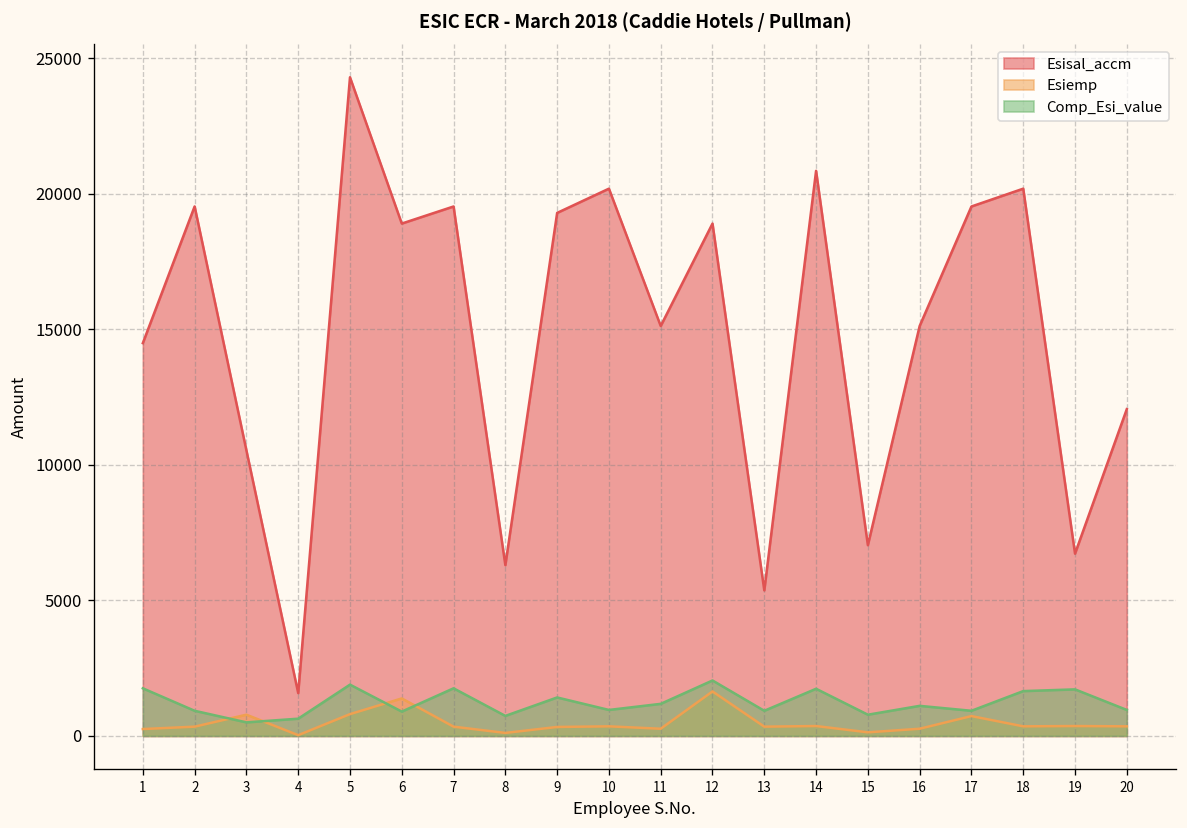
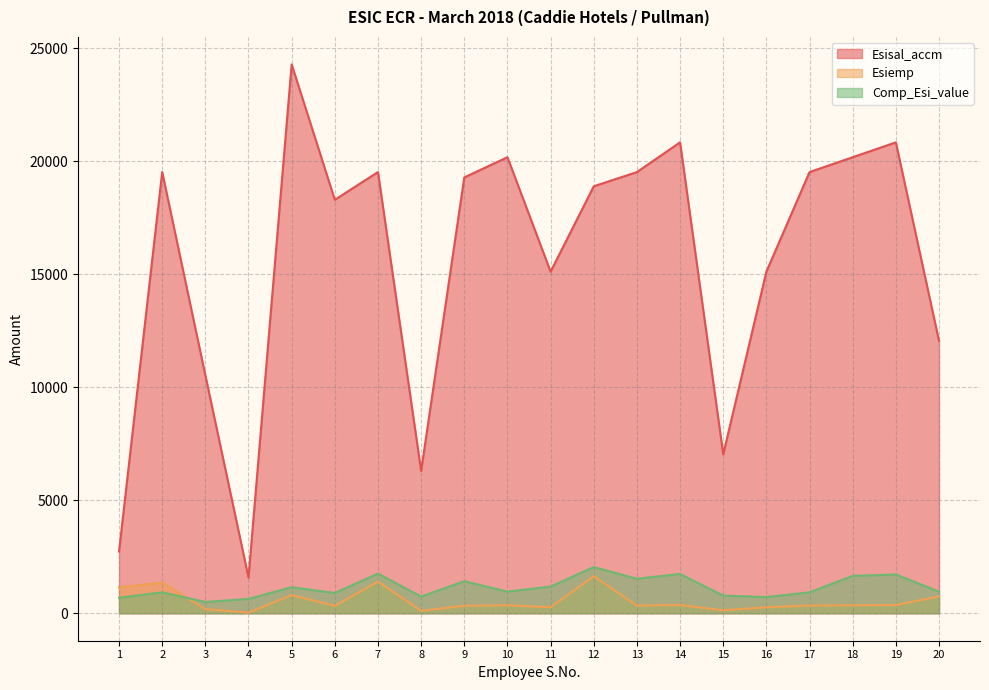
Esisal_accm, 1: 14500 -> 2700
Esiemp, 1: 300 -> 1100
Comp_Esi_value, 1: 1800 -> 700
Esiemp, 2: 300 -> 1400
Esiemp, 3: 800 -> 200
Comp_Esi_value, 5: 1900 -> 1200
Esisal_accm, 6: 18900 -> 18300
Esiemp, 6: 1400 -> 300
Esiemp, 7: 300 -> 1400
Esisal_accm, 13: 5400 -> 19500
Comp_Esi_value, 13: 900 -> 1500
Comp_Esi_value, 16: 1100 -> 700
Esiemp, 17: 700 -> 300
Esisal_accm, 19: 6700 -> 20800
Esiemp, 20: 400 -> 700
